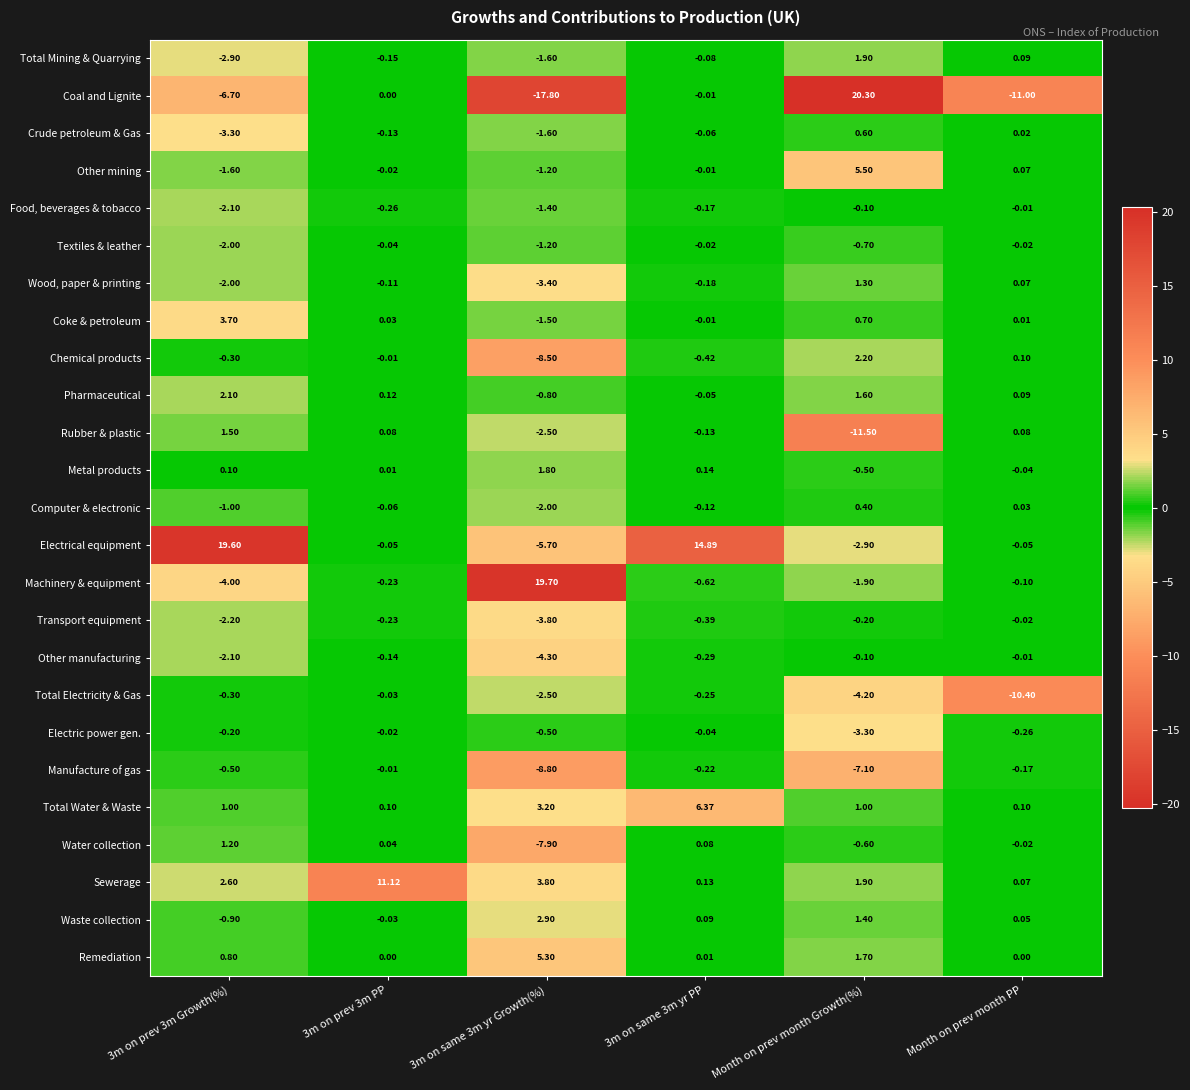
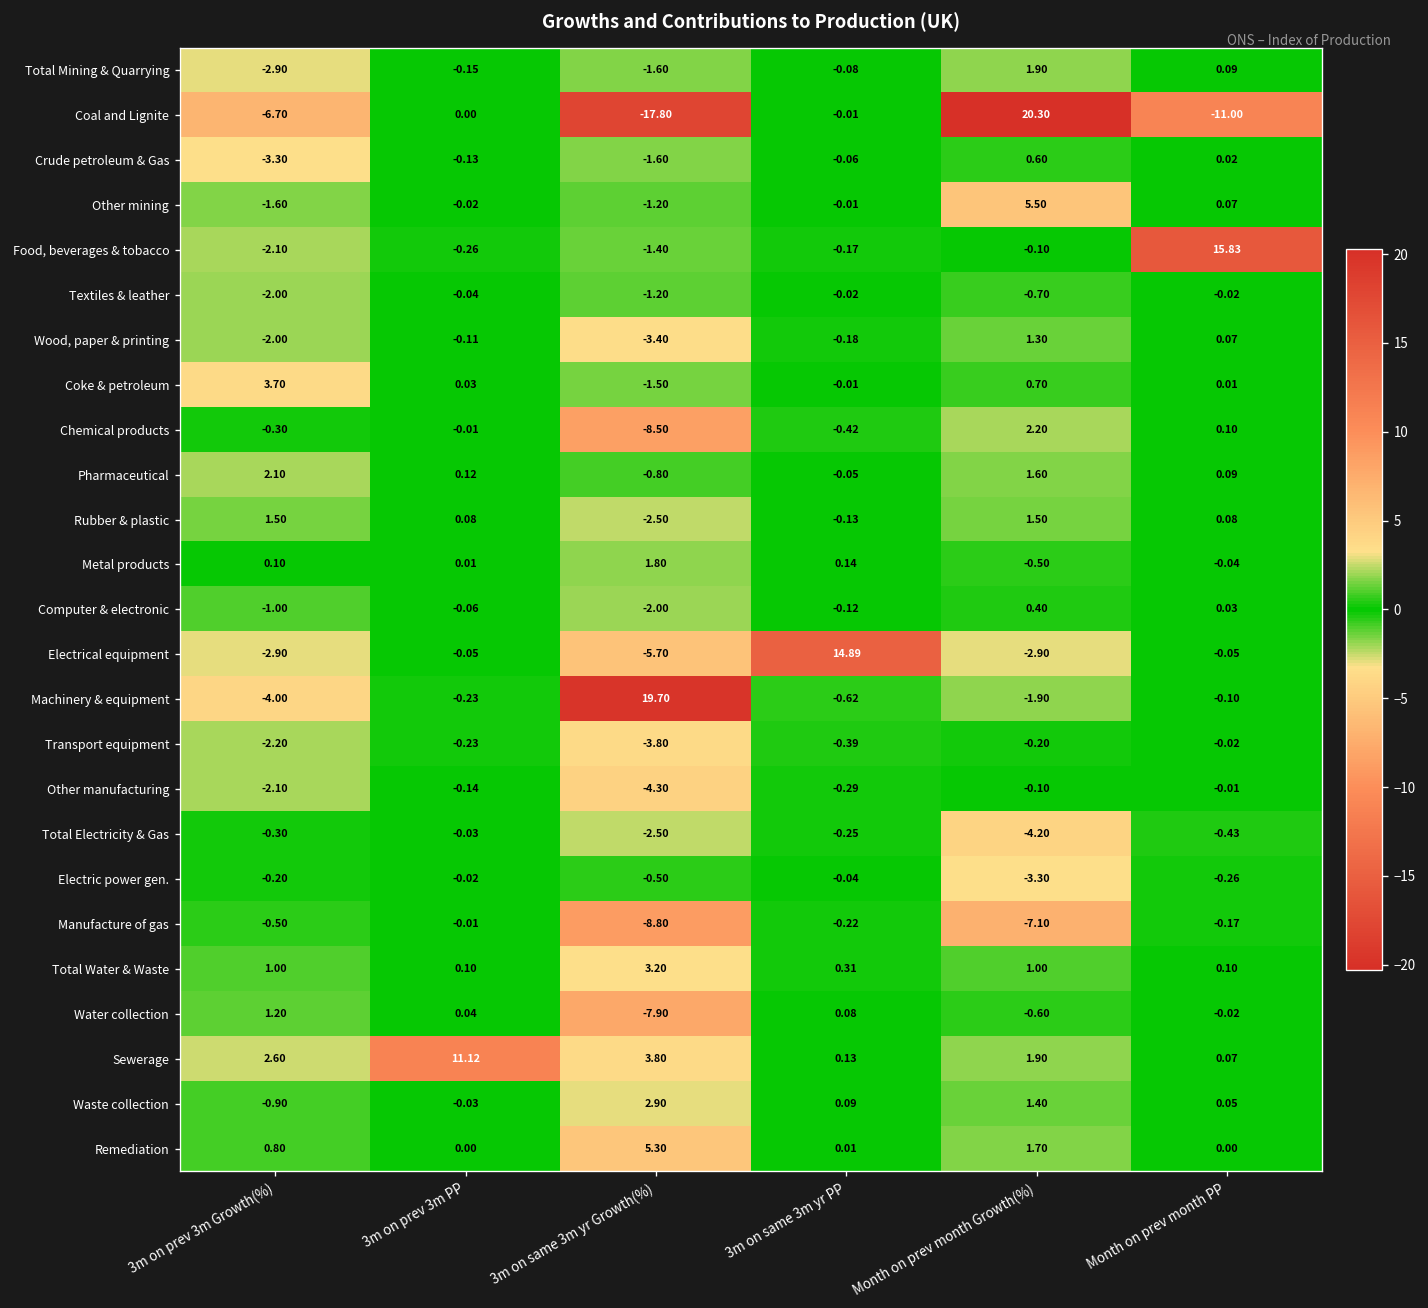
Food, beverages & tobacco, Month on prev month PP: -0.01 -> 15.83
Rubber & plastic, Month on prev month Growth(%): -11.50 -> 1.50
Electrical equipment, 3m on prev 3m Growth(%): 19.60 -> -2.90
Total Electricity & Gas, Month on prev month PP: -10.40 -> -0.43
Total Water & Waste, 3m on same 3m yr PP: 6.37 -> 0.31
